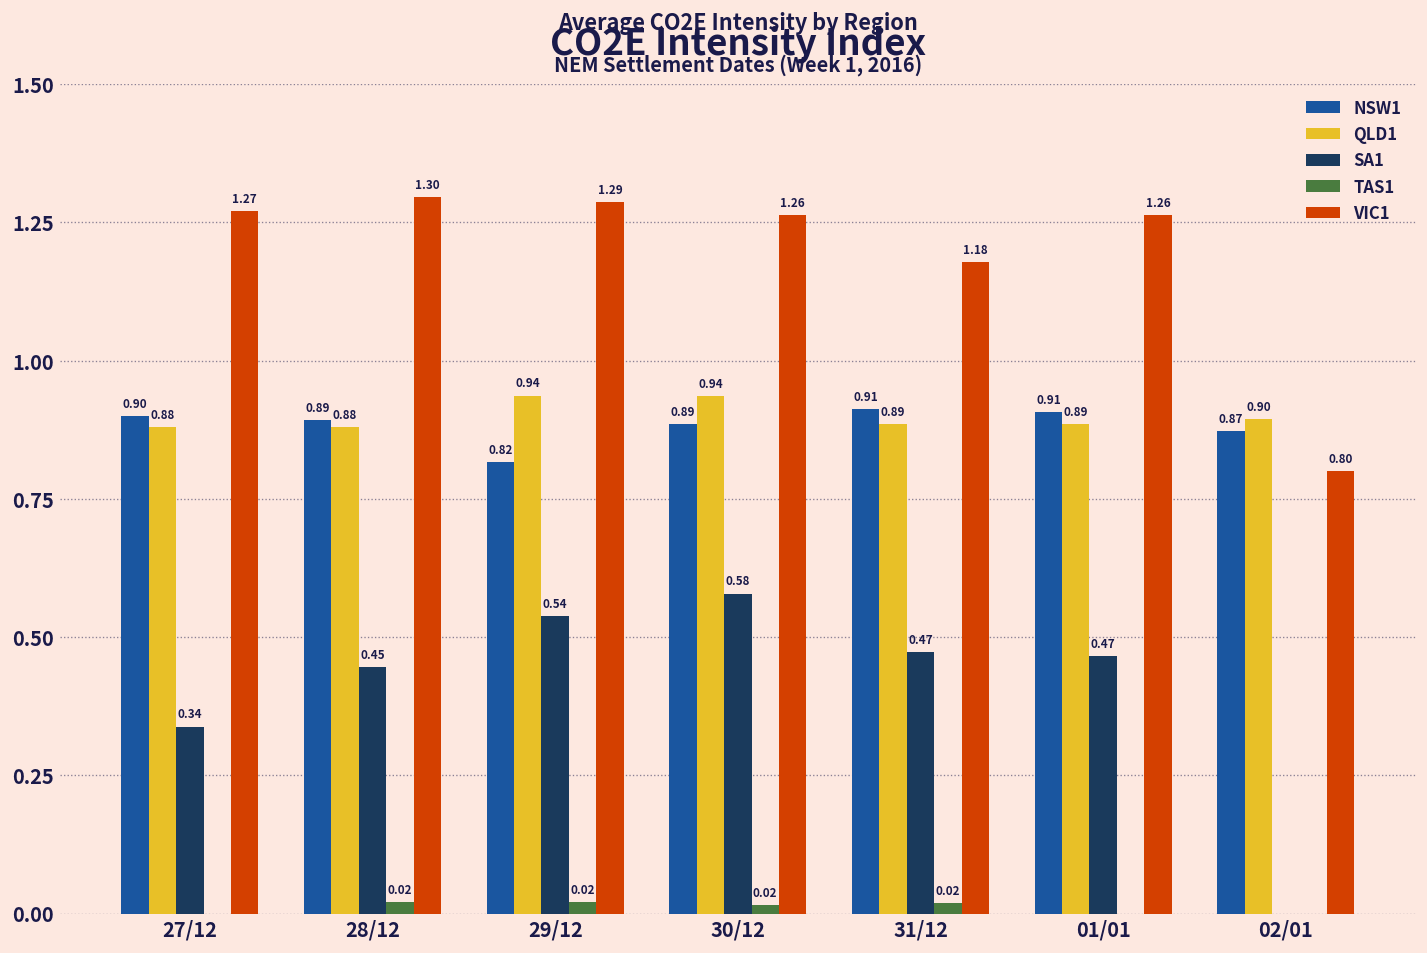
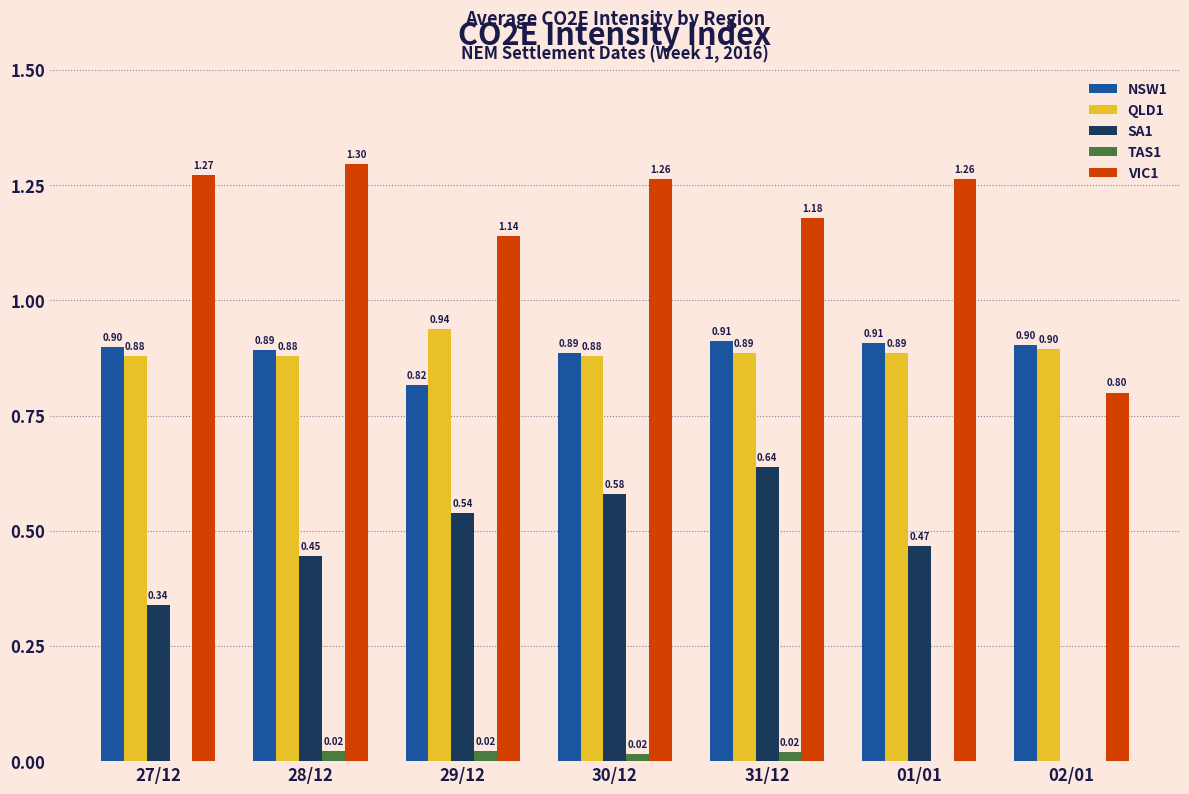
VIC1, 29/12: 1.29 -> 1.14
QLD1, 30/12: 0.94 -> 0.88
SA1, 31/12: 0.47 -> 0.64
NSW1, 02/01: 0.87 -> 0.90
